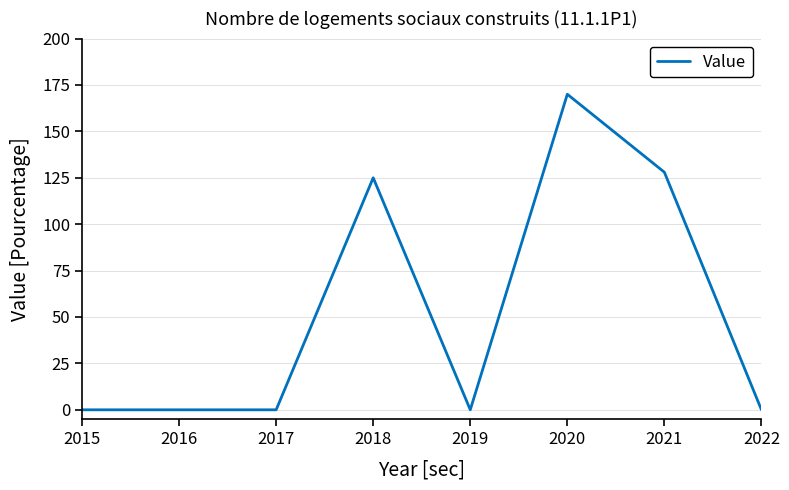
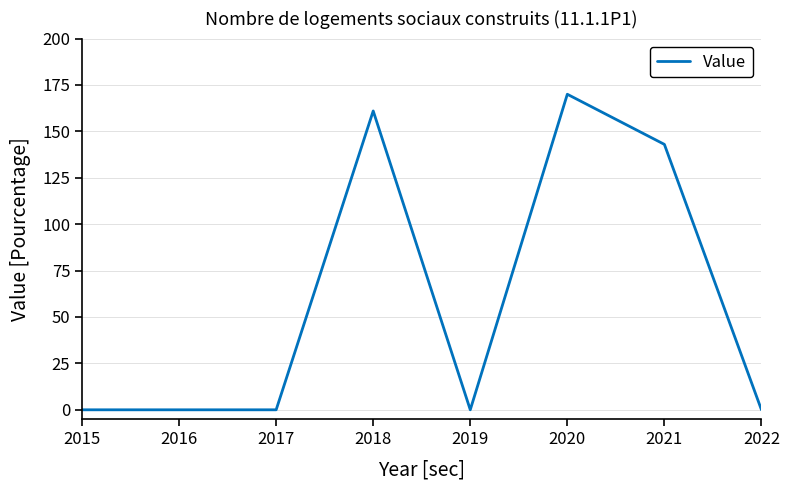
2018: 125 -> 161
2021: 128 -> 143
